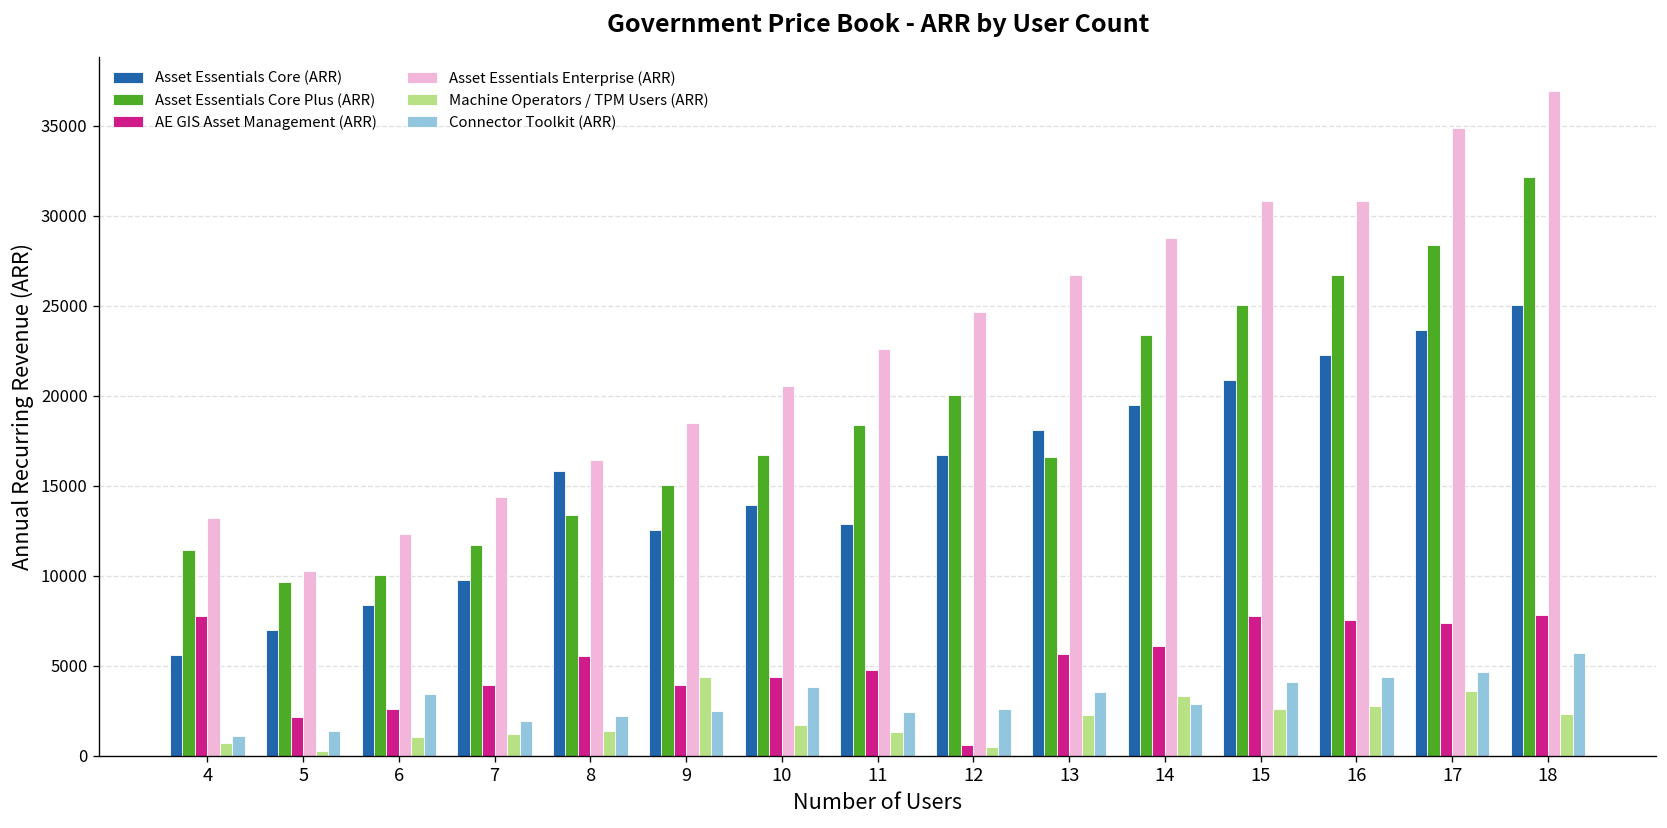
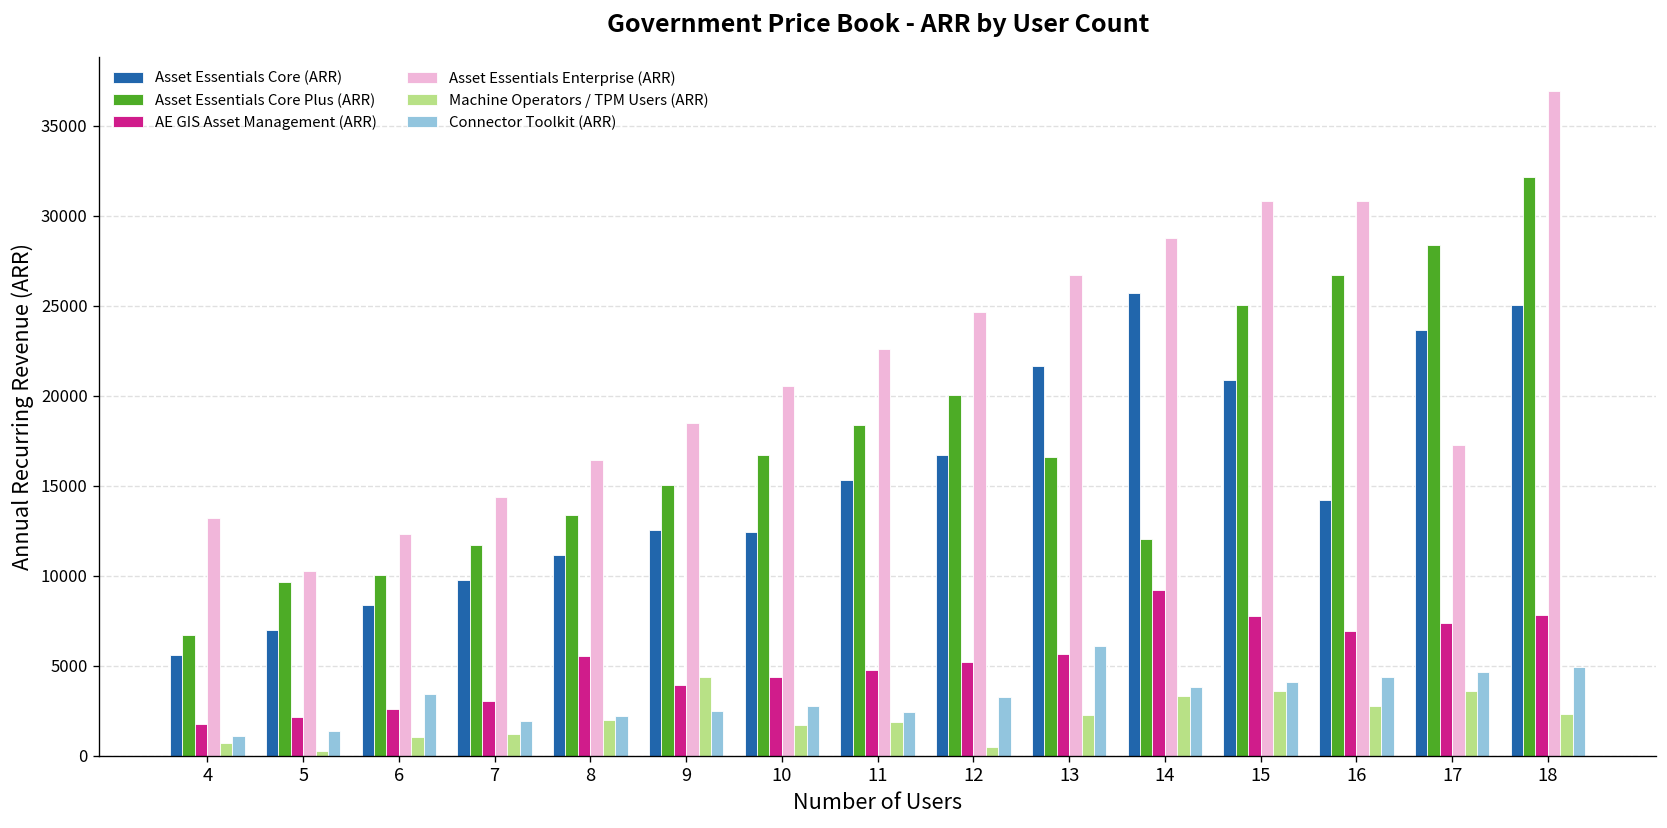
Asset Essentials Core Plus (ARR), 4: 11400 -> 6700
AE GIS Asset Management (ARR), 4: 7700 -> 1700
AE GIS Asset Management (ARR), 7: 3900 -> 3000
Asset Essentials Core (ARR), 8: 15800 -> 11100
Machine Operators / TPM Users (ARR), 8: 1400 -> 2000
Asset Essentials Core (ARR), 10: 13900 -> 12400
Connector Toolkit (ARR), 10: 3800 -> 2700
Asset Essentials Core (ARR), 11: 12900 -> 15300
Machine Operators / TPM Users (ARR), 11: 1300 -> 1900
AE GIS Asset Management (ARR), 12: 600 -> 5200
Connector Toolkit (ARR), 12: 2600 -> 3300
Asset Essentials Core (ARR), 13: 18100 -> 21700
Connector Toolkit (ARR), 13: 3600 -> 6100
Asset Essentials Core (ARR), 14: 19500 -> 25700
Asset Essentials Core Plus (ARR), 14: 23400 -> 12000
AE GIS Asset Management (ARR), 14: 6100 -> 9200
Connector Toolkit (ARR), 14: 2900 -> 3800
Machine Operators / TPM Users (ARR), 15: 2600 -> 3600
Asset Essentials Core (ARR), 16: 22300 -> 14200
AE GIS Asset Management (ARR), 16: 7600 -> 7000
Asset Essentials Enterprise (ARR), 17: 34900 -> 17300
Connector Toolkit (ARR), 18: 5700 -> 4900
